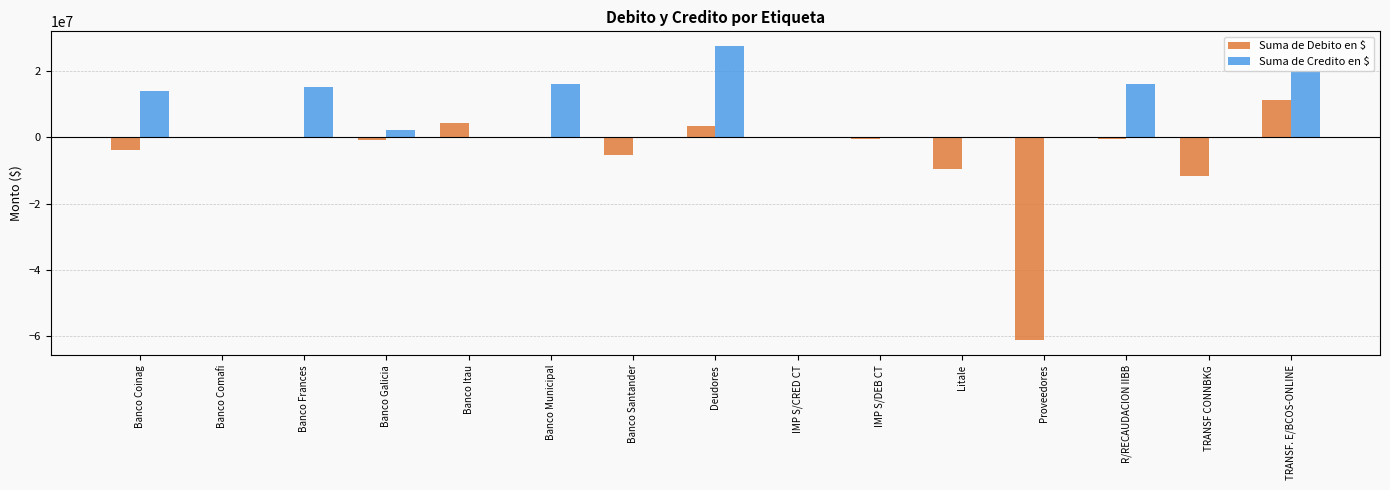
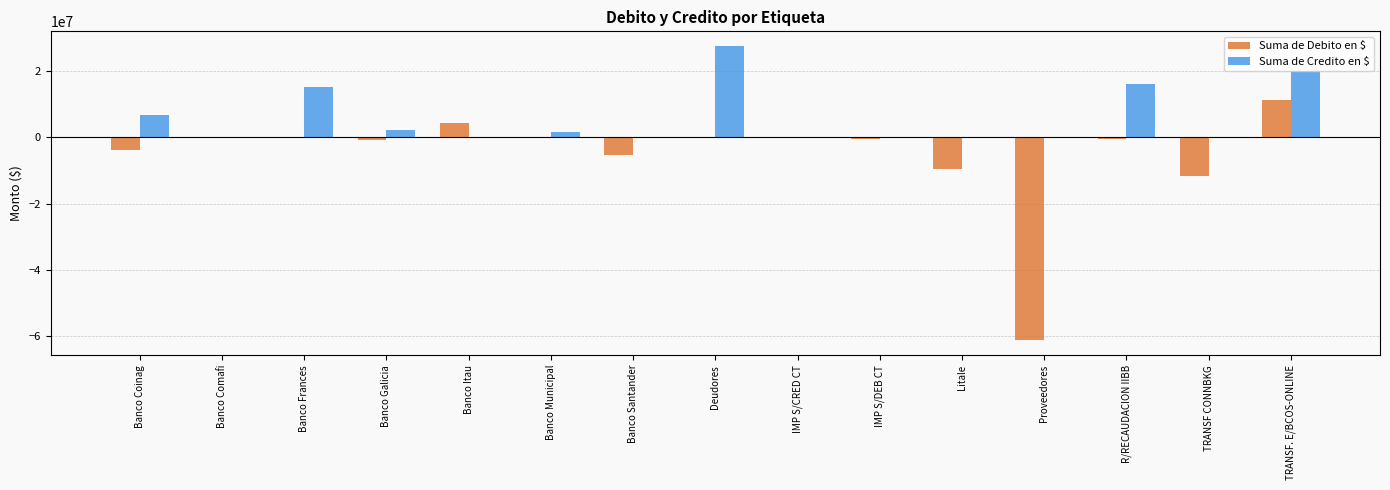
Suma de Credito en $, Banco Coinag: 14000000 -> 7000000
Suma de Credito en $, Banco Municipal: 16000000 -> 2000000
Suma de Debito en $, Deudores: 3000000 -> 0
